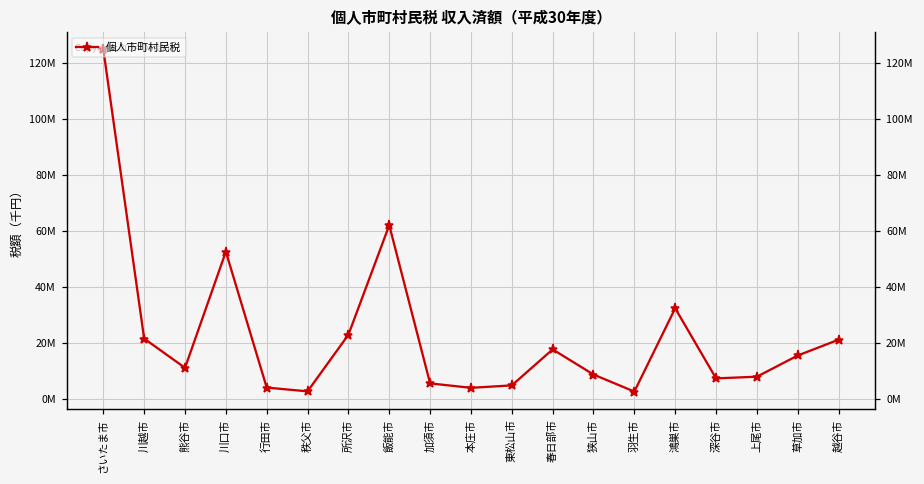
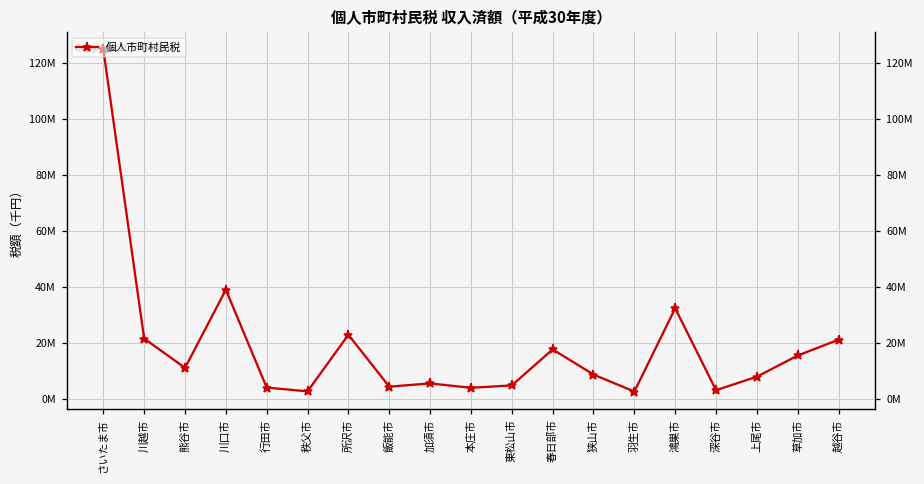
川口市: 53000000 -> 39000000
飯能市: 62000000 -> 4000000
深谷市: 7000000 -> 3000000
